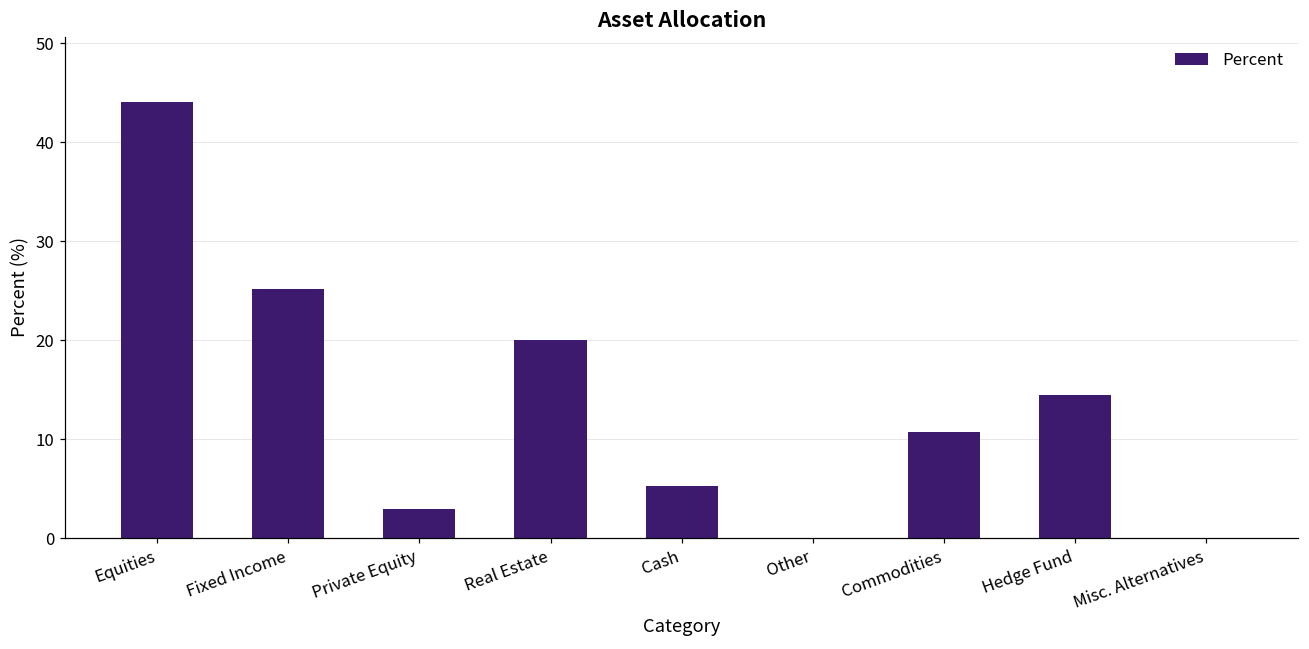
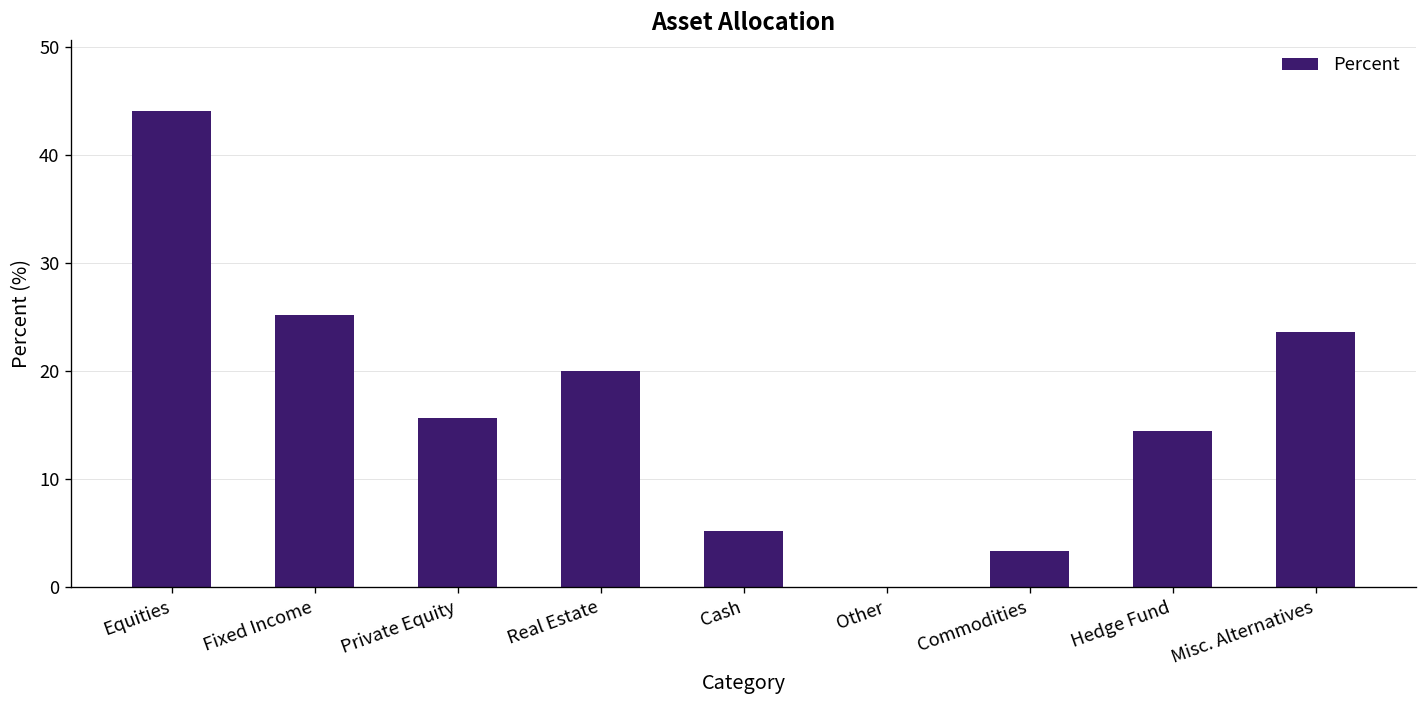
Private Equity: 3 -> 16
Commodities: 11 -> 3
Misc. Alternatives: 0 -> 24
